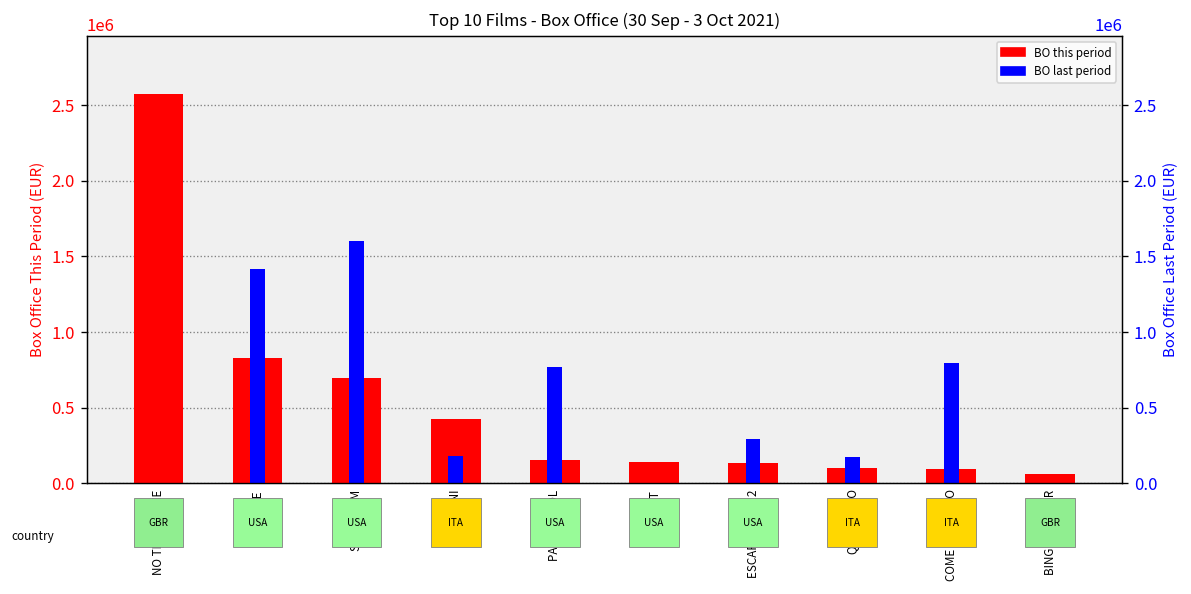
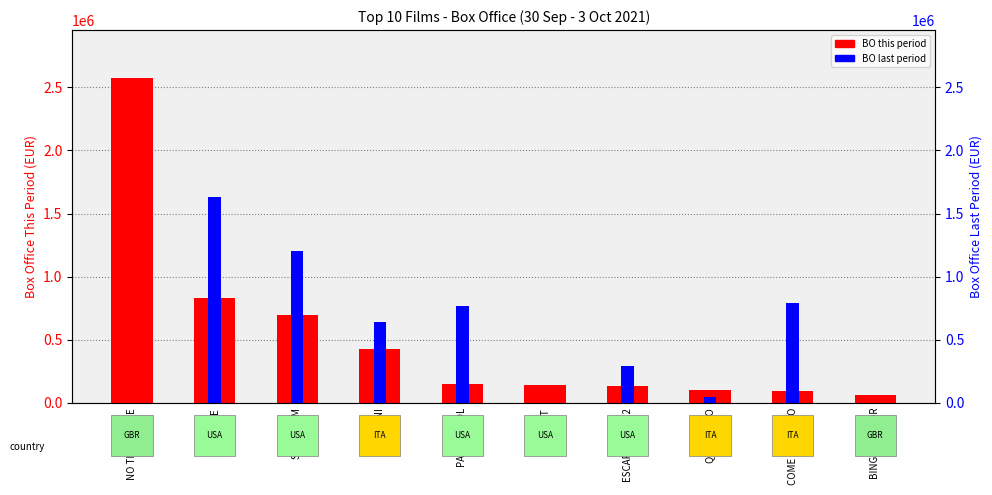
BO last period, DUNE: 1420000 -> 1630000
BO last period, SPACE JAM: 1600000 -> 1200000
BO last period, TRE PIANI: 180000 -> 640000
BO last period, QUI RIDO IO: 170000 -> 50000
